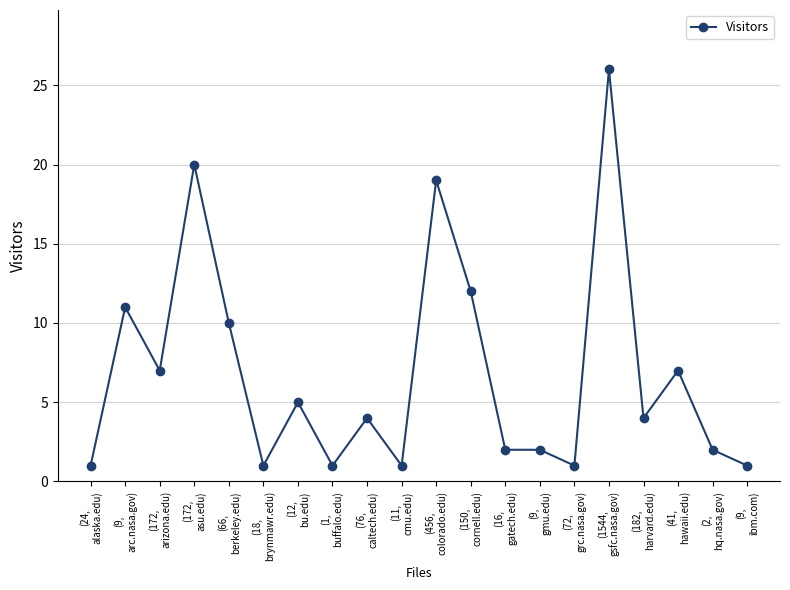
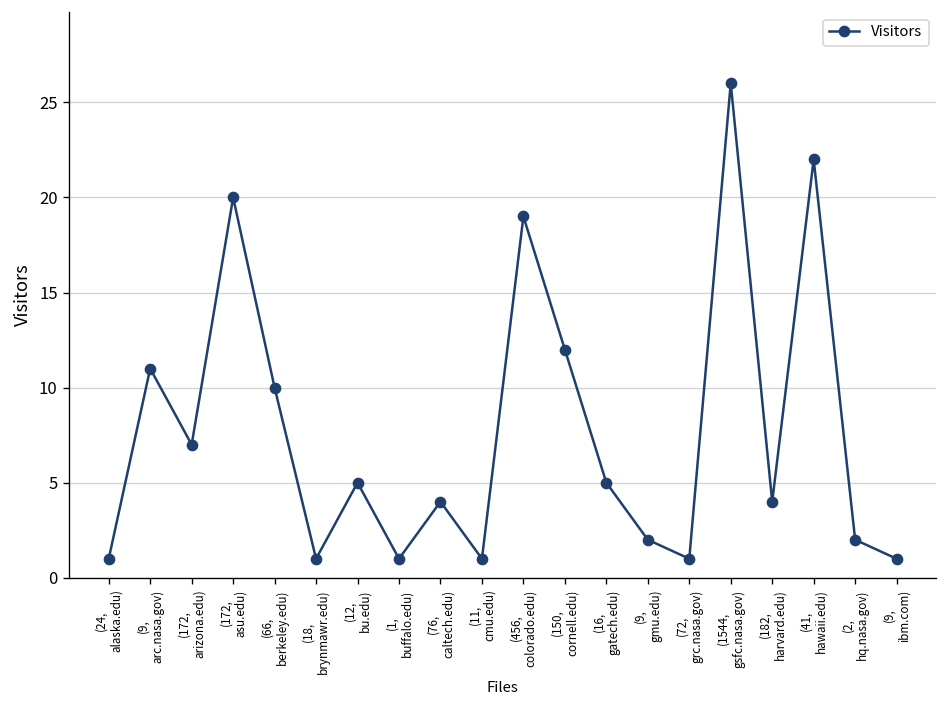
(16, gatech.edu): 2 -> 5
(41, hawaii.edu): 7 -> 22
